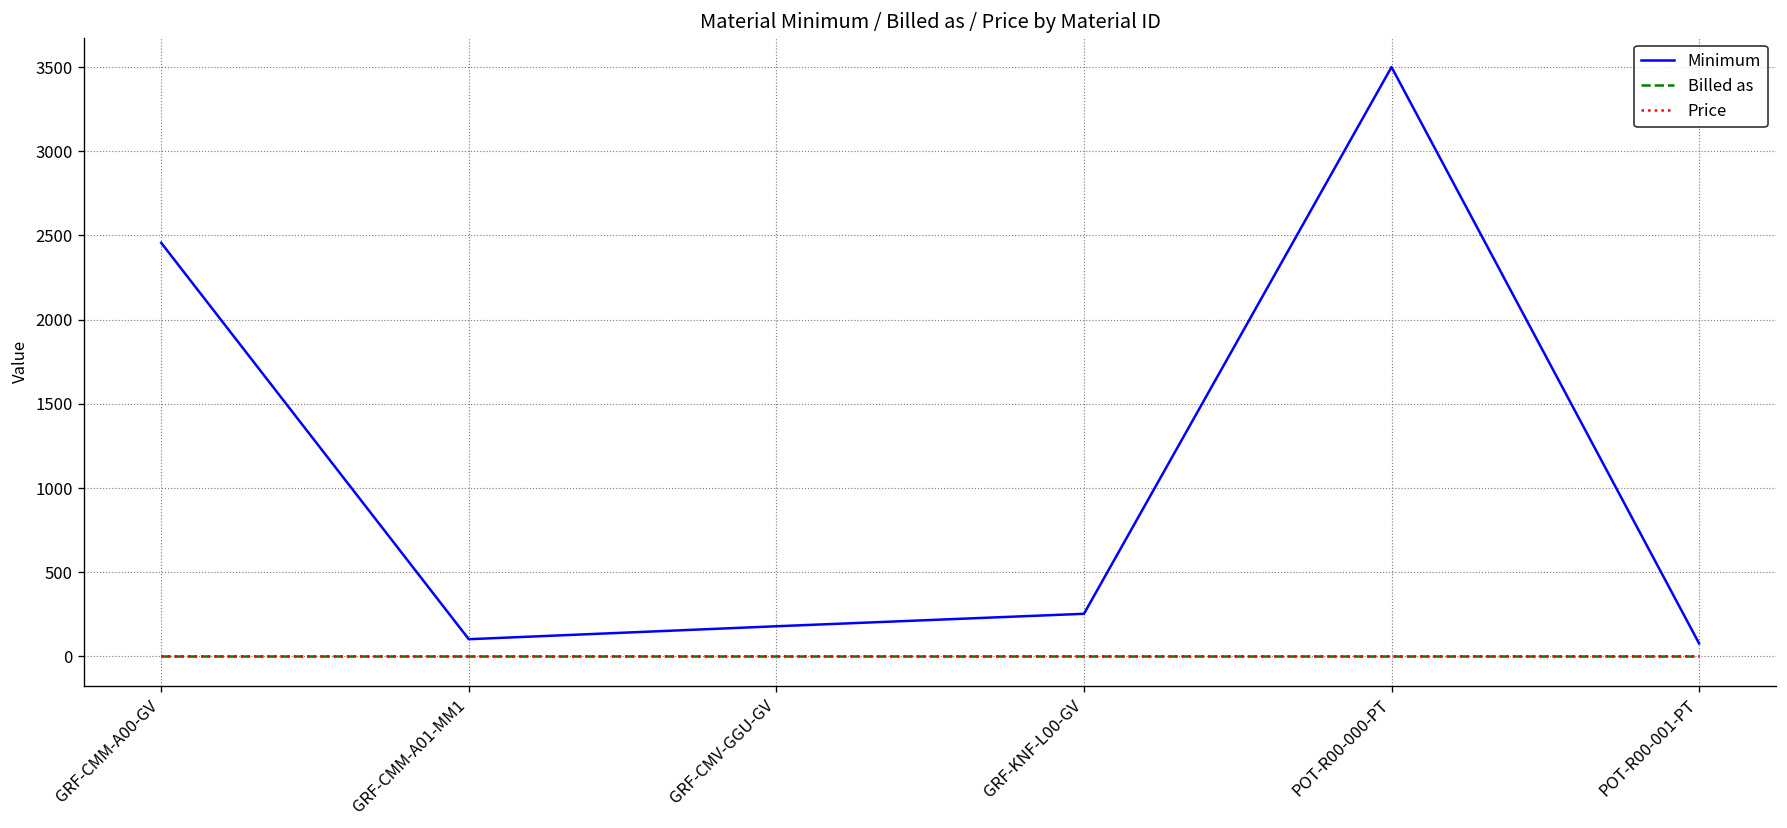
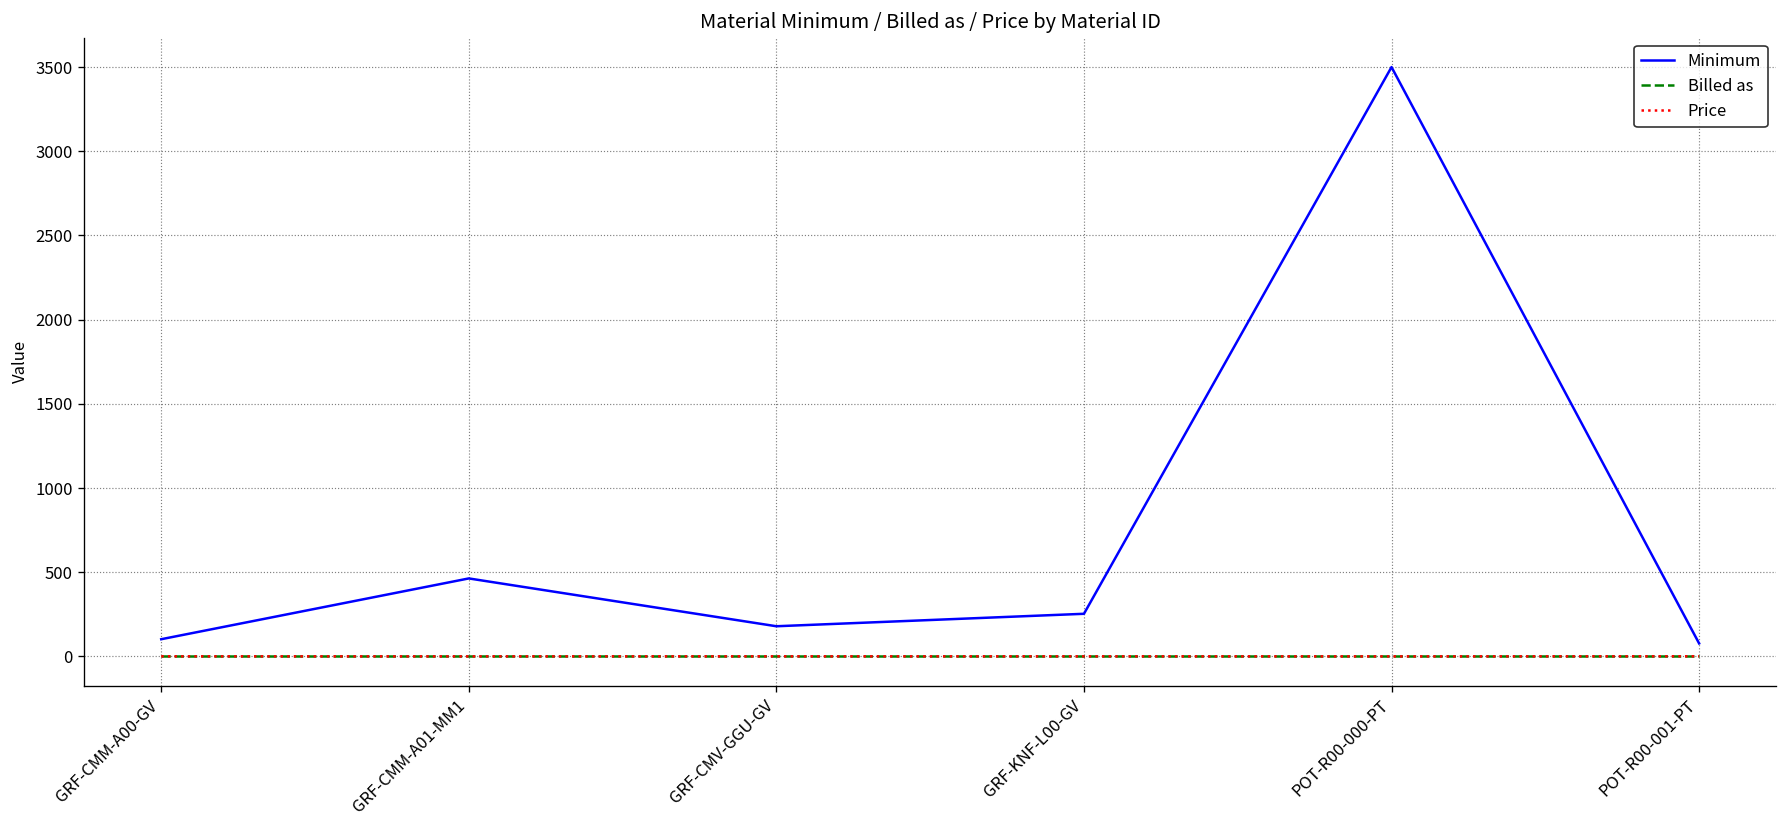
Minimum, GRF-CMM-A00-GV: 2460 -> 100
Minimum, GRF-CMM-A01-MM1: 100 -> 460
